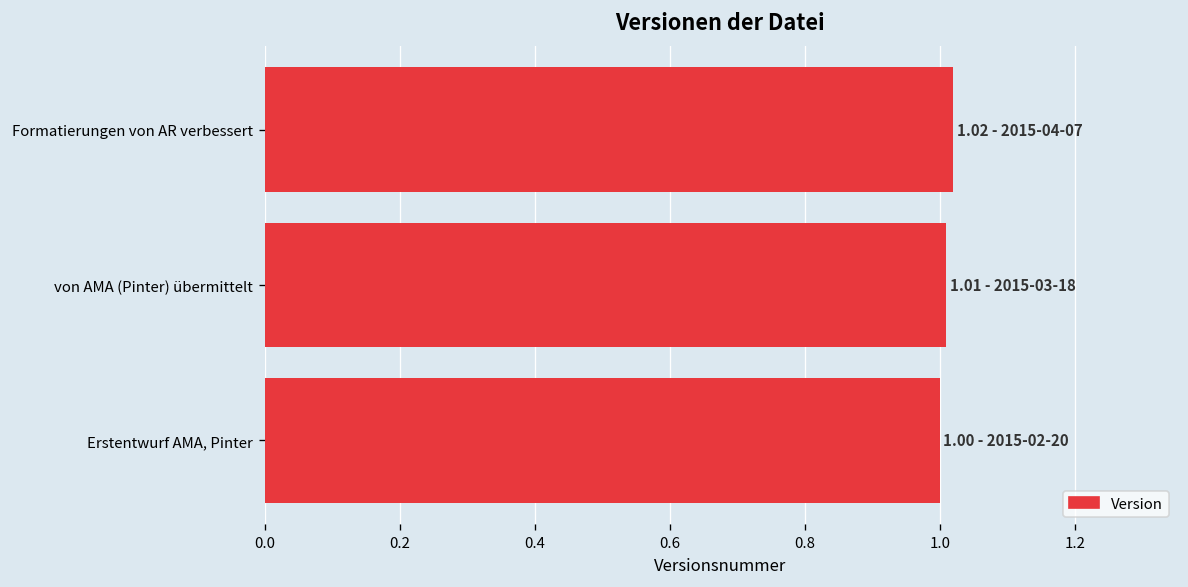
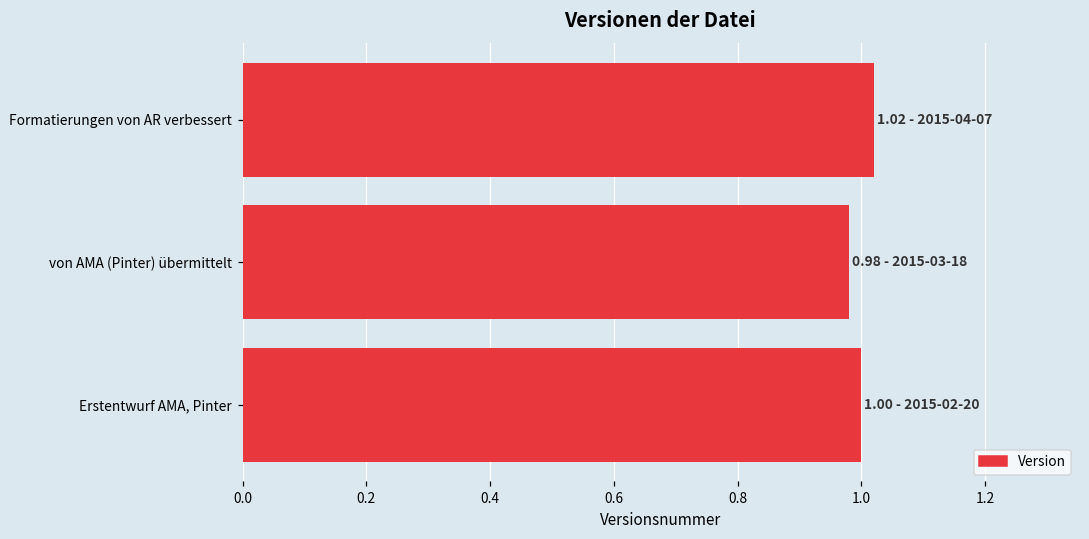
von AMA (Pinter) übermittelt: 1.01 -> 0.98
